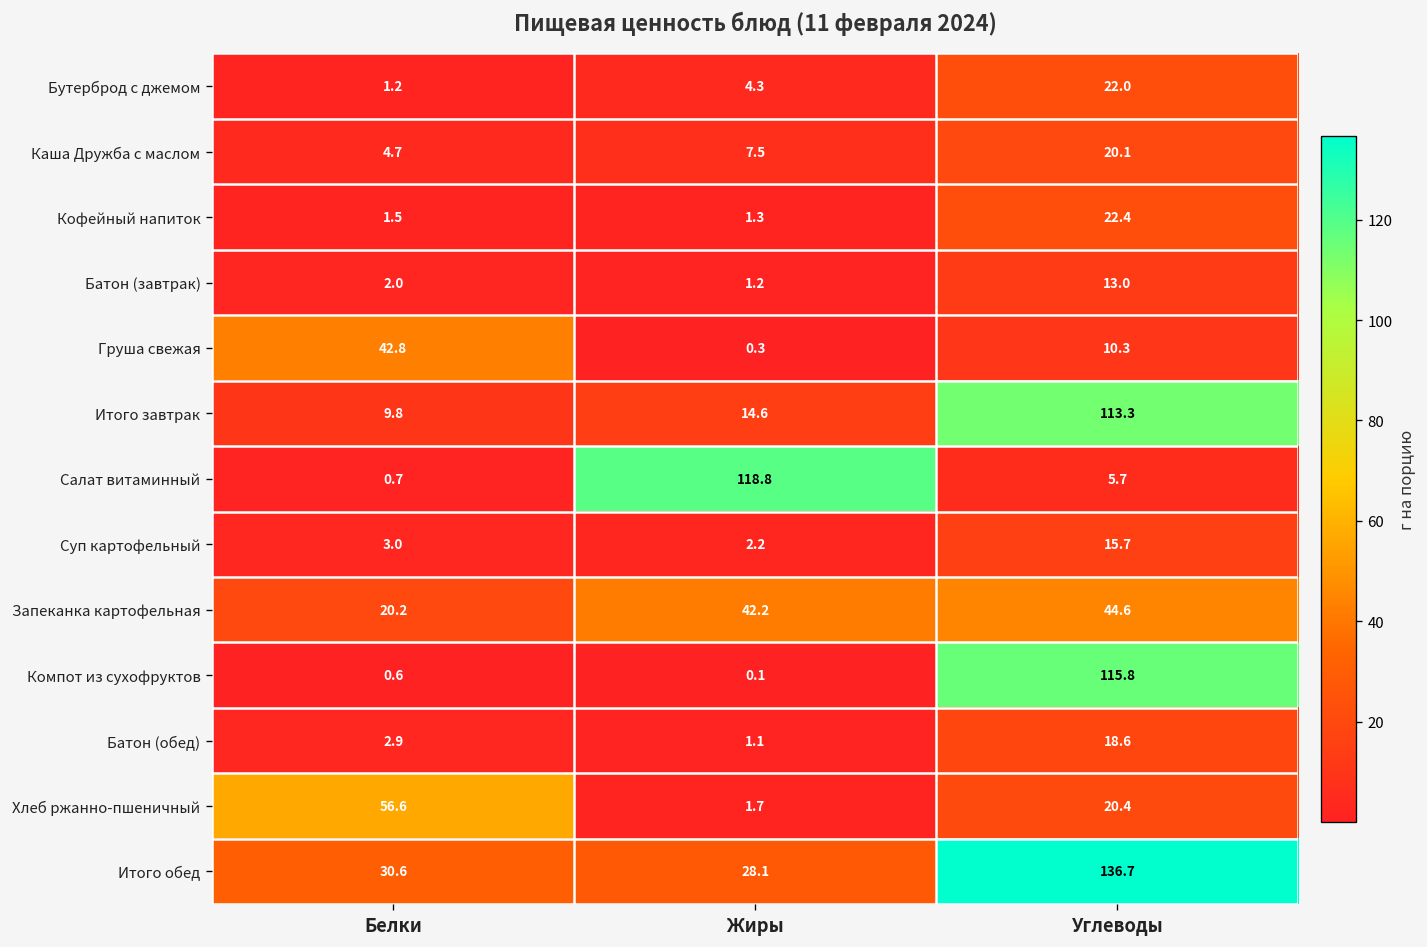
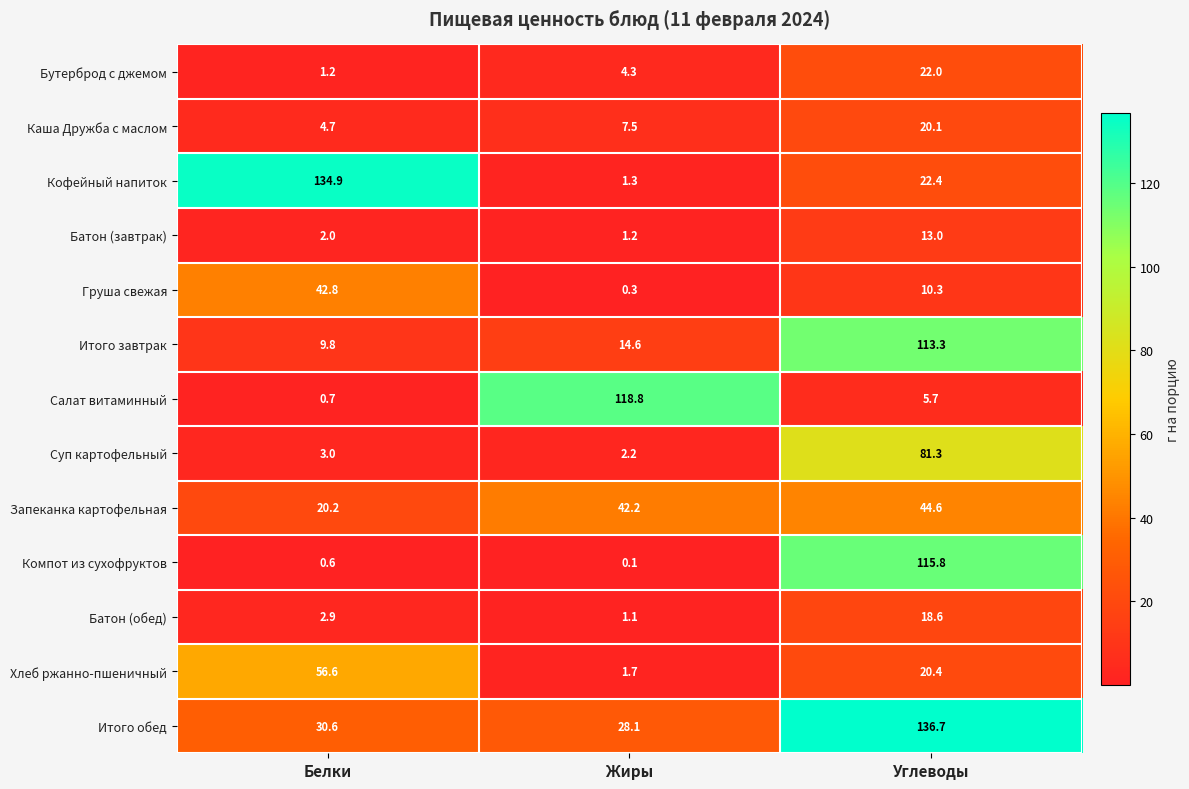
Кофейный напиток, Белки: 1.5 -> 134.9
Суп картофельный, Углеводы: 15.7 -> 81.3
